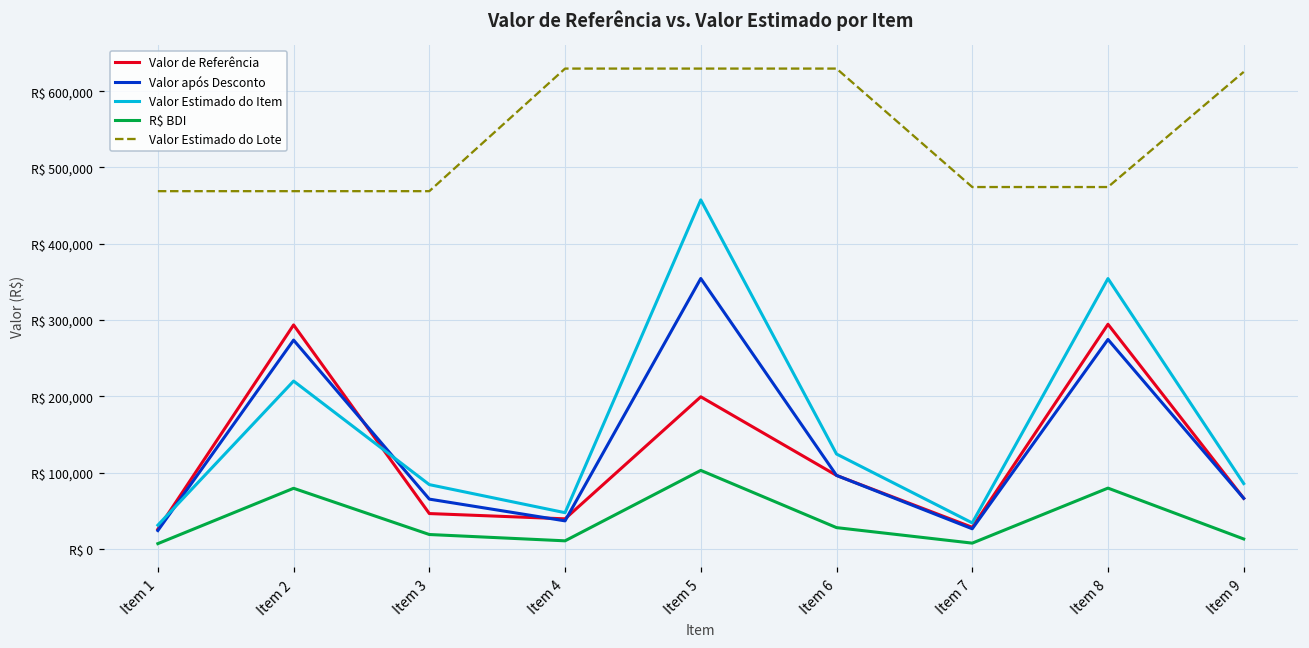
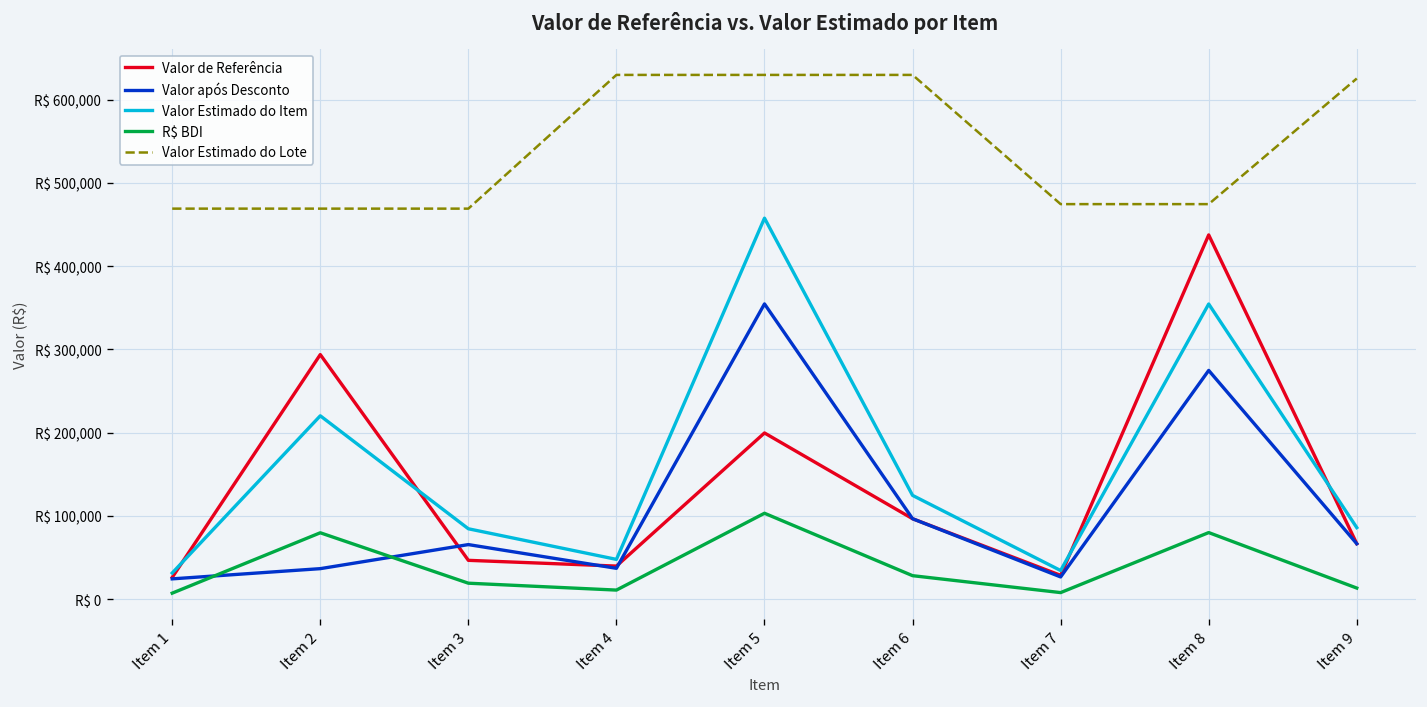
Valor após Desconto, Item 2: R$ 270,000 -> R$ 40,000
Valor de Referência, Item 8: R$ 290,000 -> R$ 440,000
